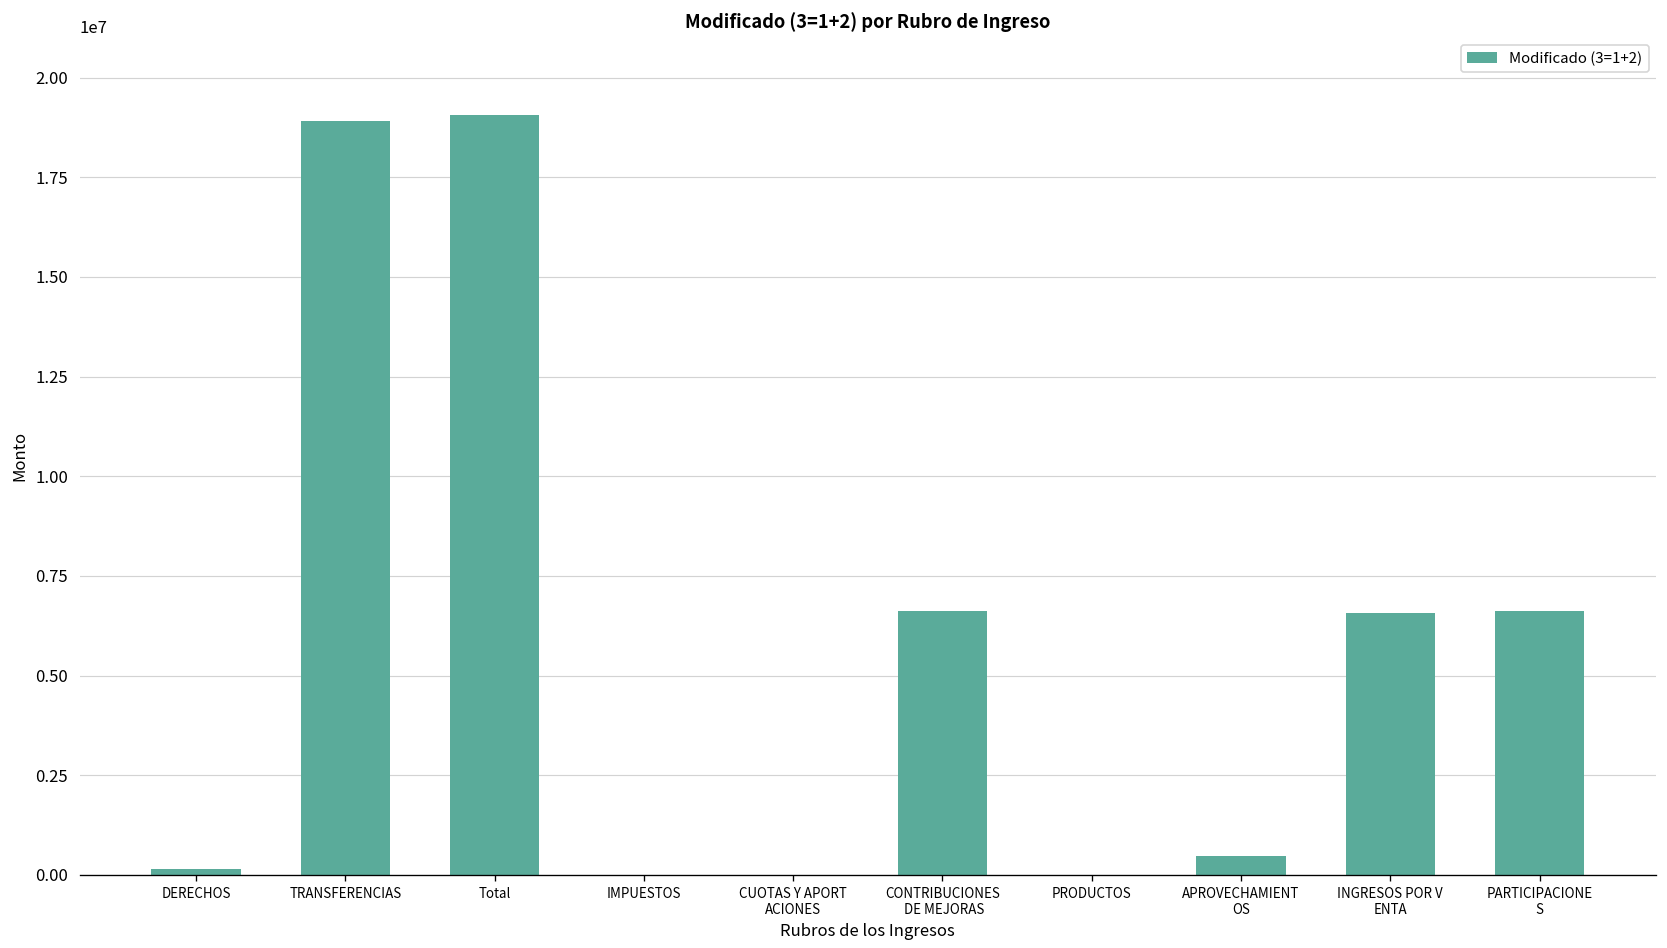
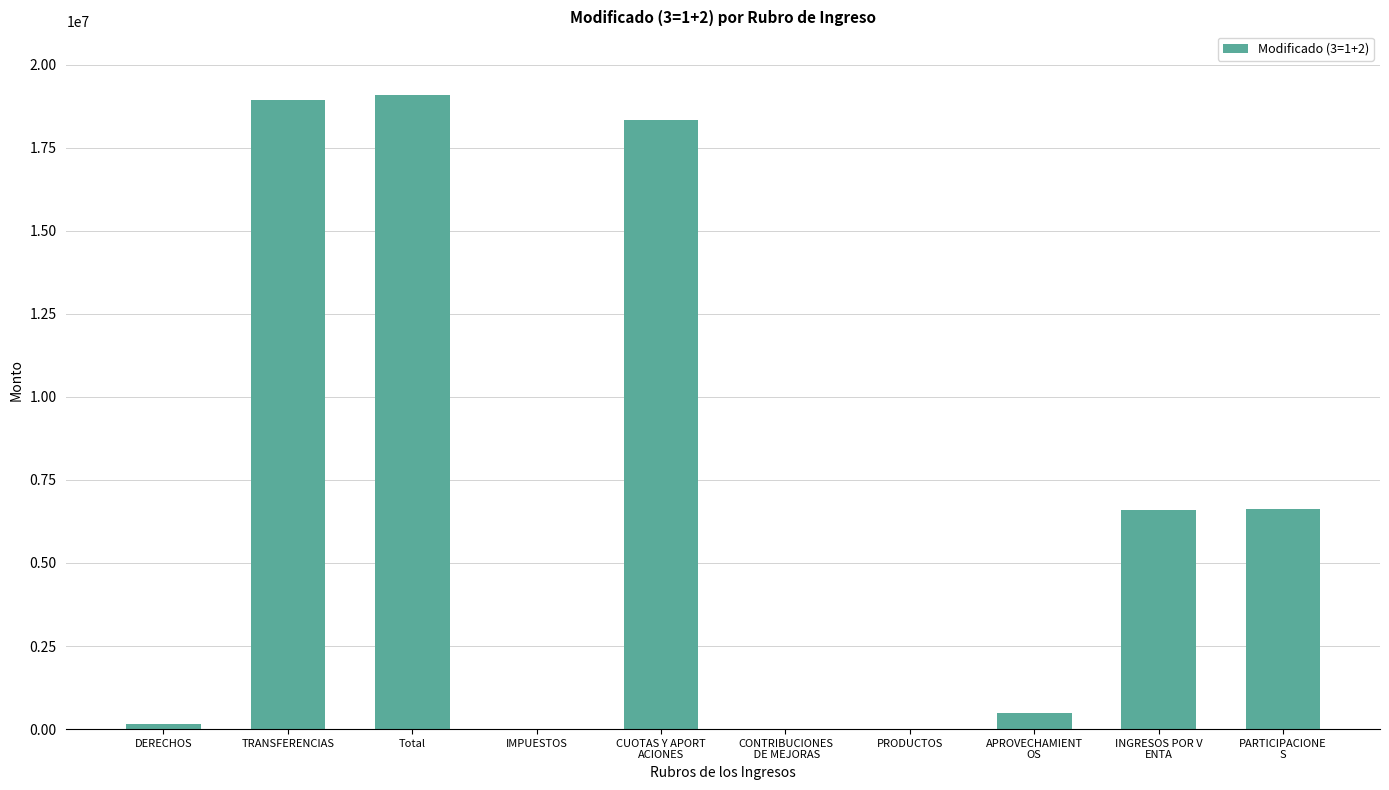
CUOTAS Y APORT ACIONES: 0 -> 18300000
CONTRIBUCIONES DE MEJORAS: 6600000 -> 0
